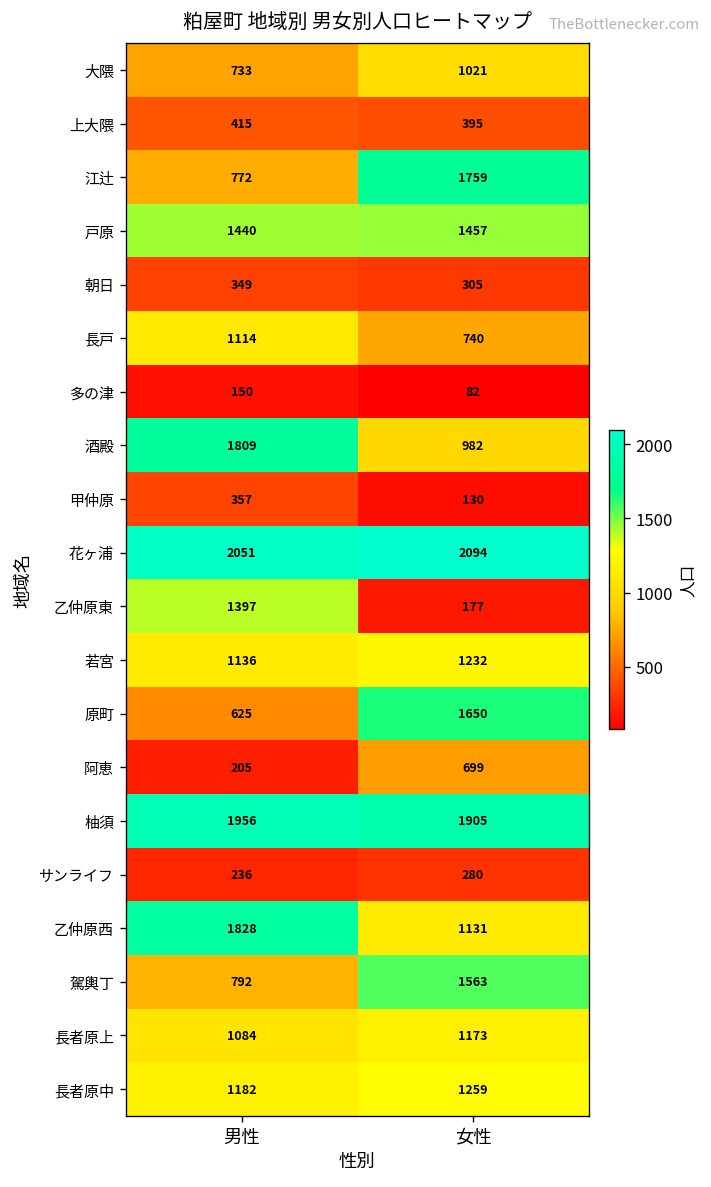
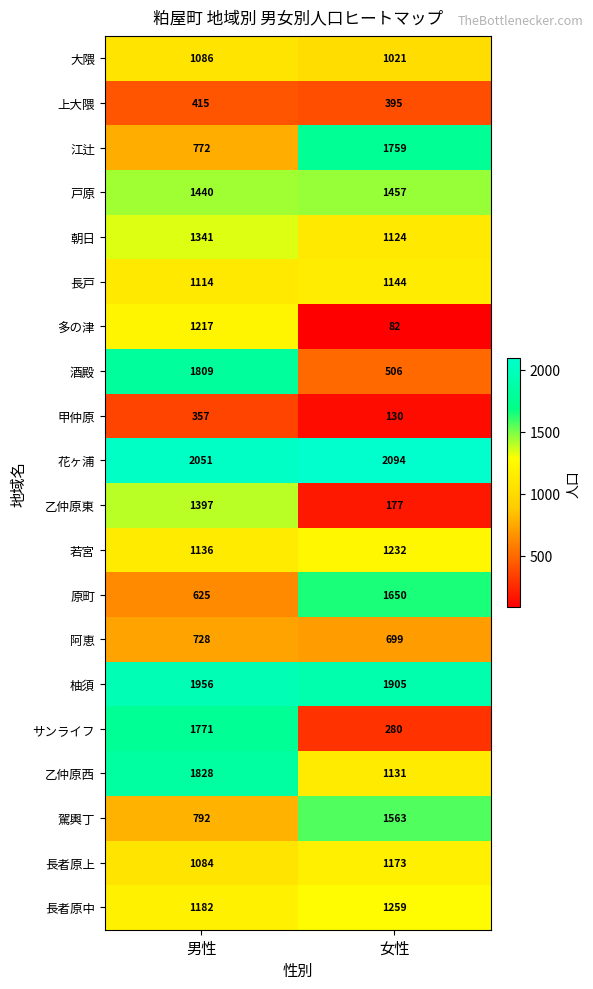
大隈, 男性: 733 -> 1086
朝日, 男性: 349 -> 1341
朝日, 女性: 305 -> 1124
長戸, 女性: 740 -> 1144
多の津, 男性: 150 -> 1217
酒殿, 女性: 982 -> 506
阿恵, 男性: 205 -> 728
サンライフ, 男性: 236 -> 1771
